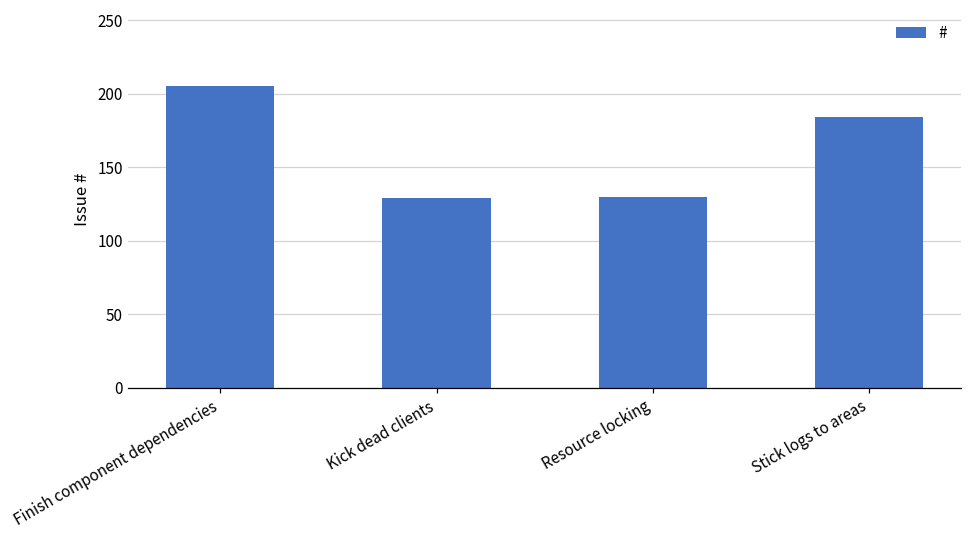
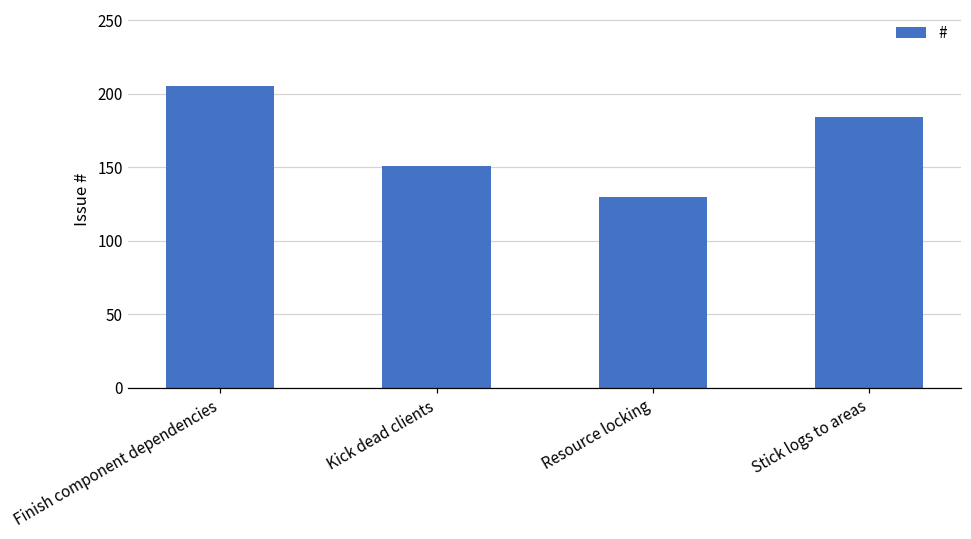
Kick dead clients: 129 -> 151
